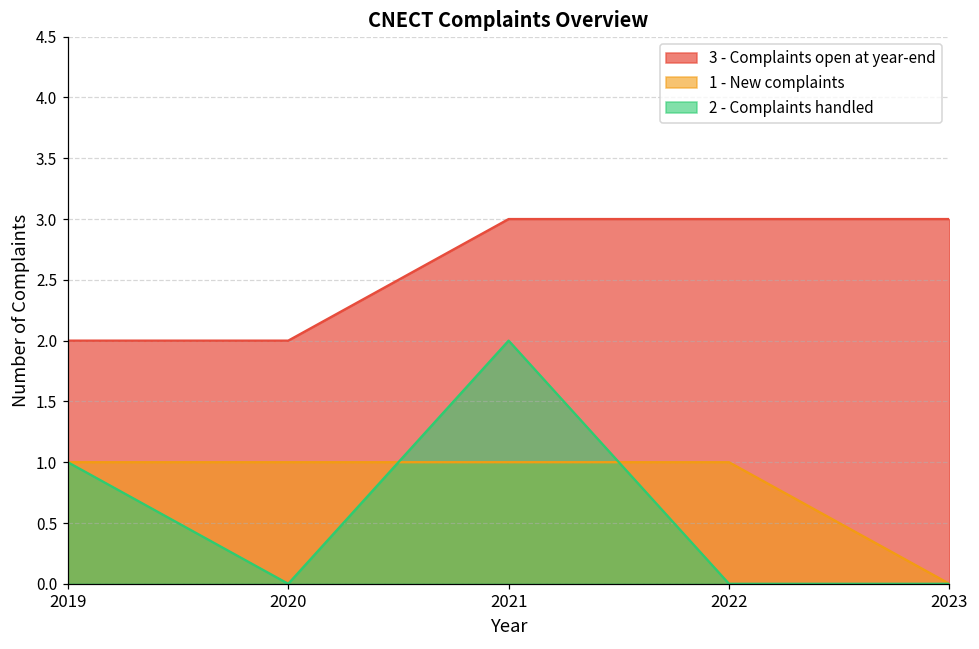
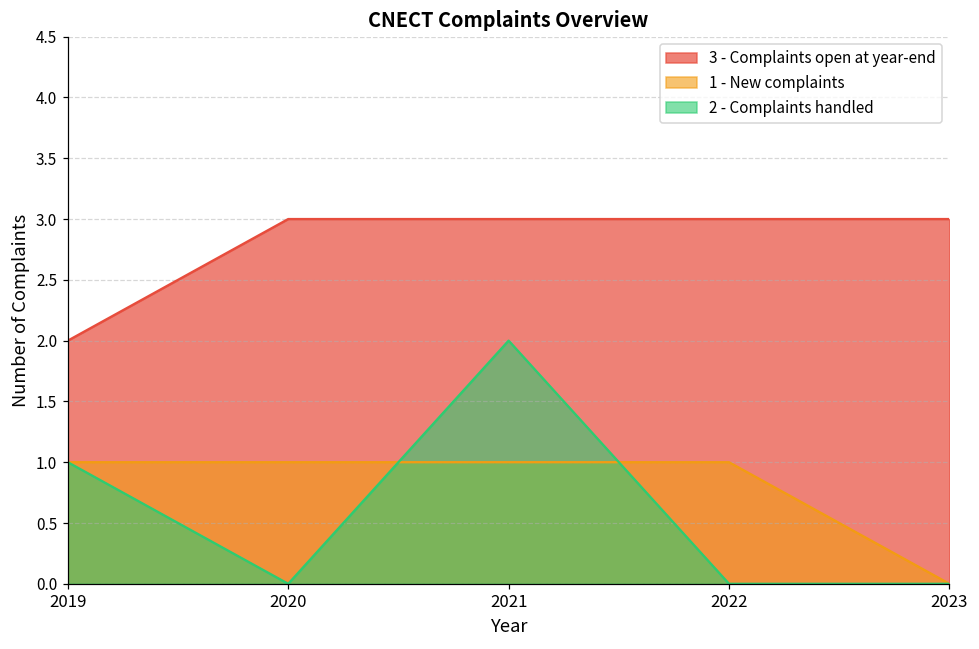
3 - Complaints open at year-end, 2020: 2 -> 3
